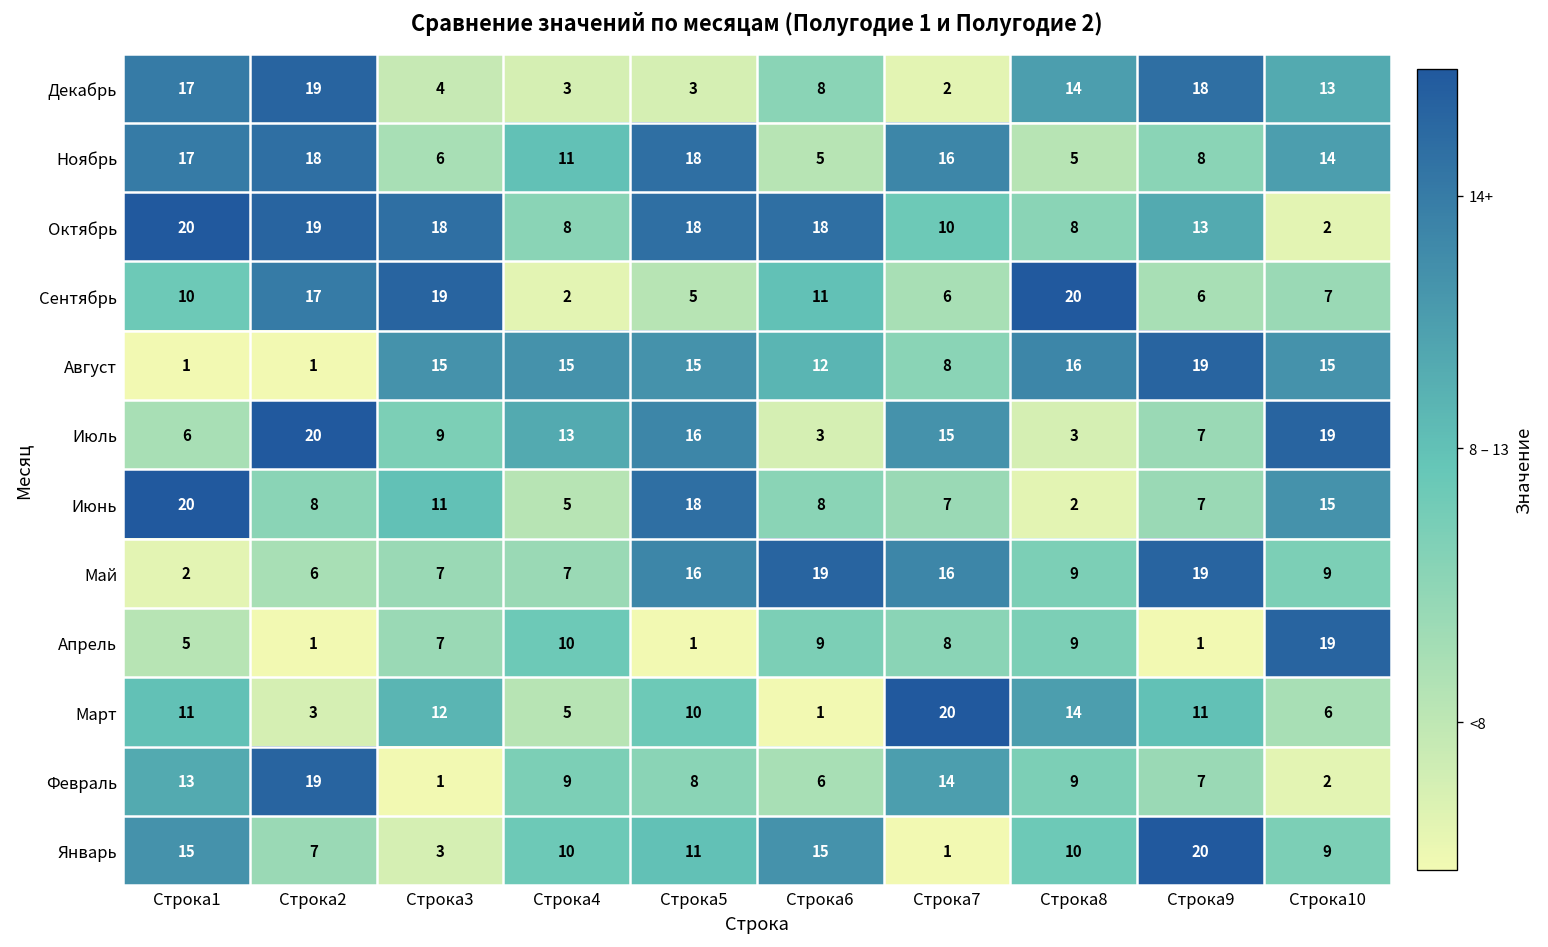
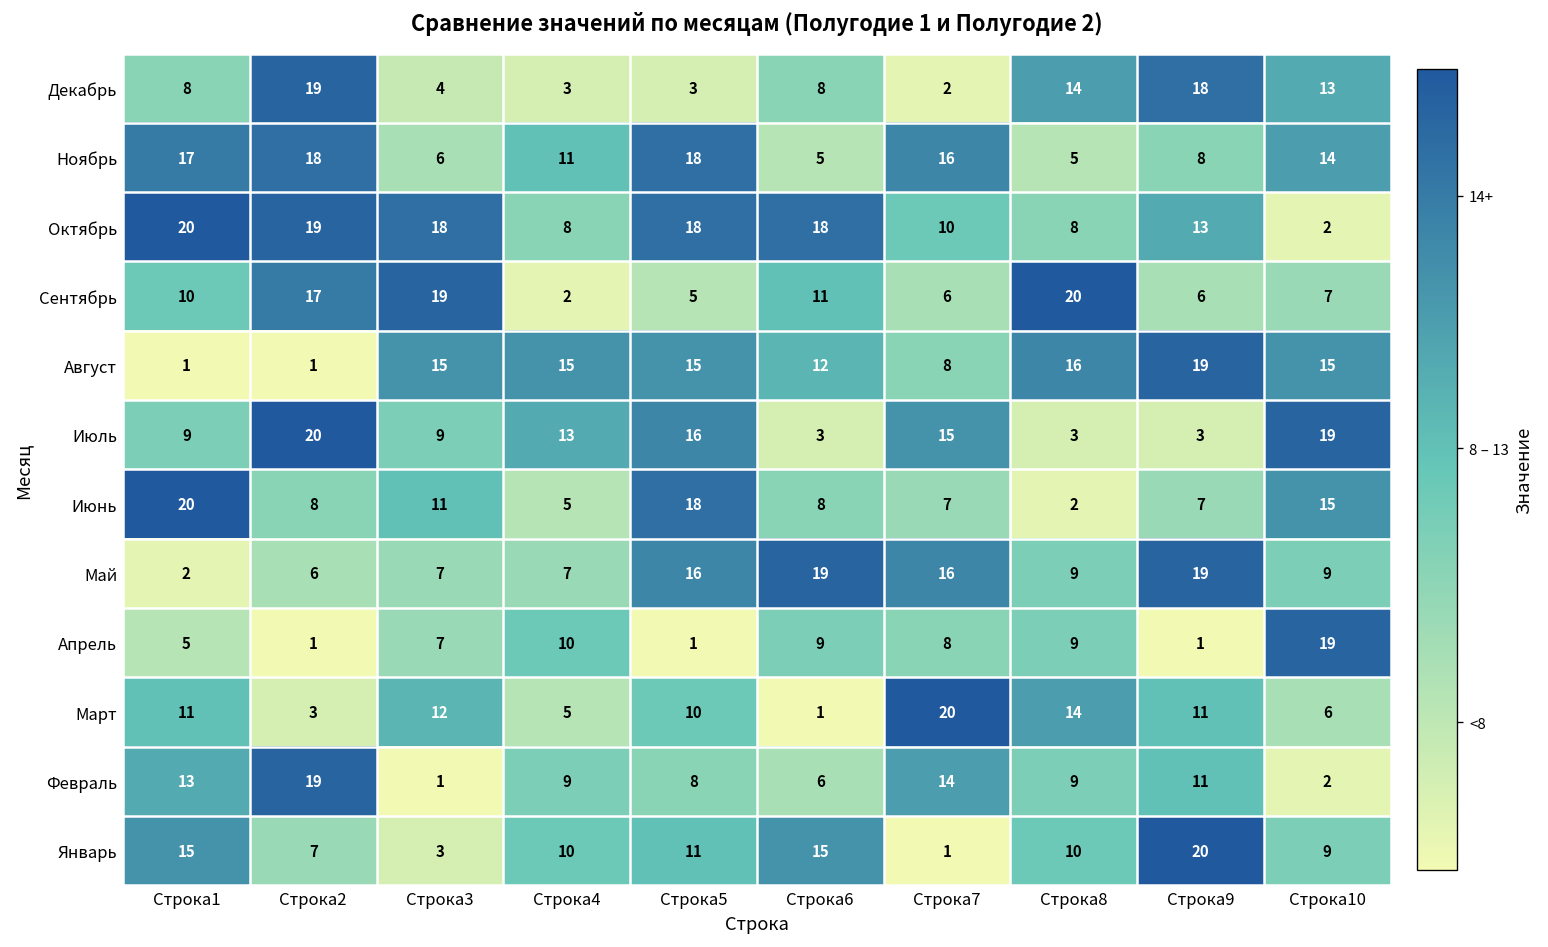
Декабрь, Строка1: 17 -> 8
Июль, Строка1: 6 -> 9
Июль, Строка9: 7 -> 3
Февраль, Строка9: 7 -> 11
